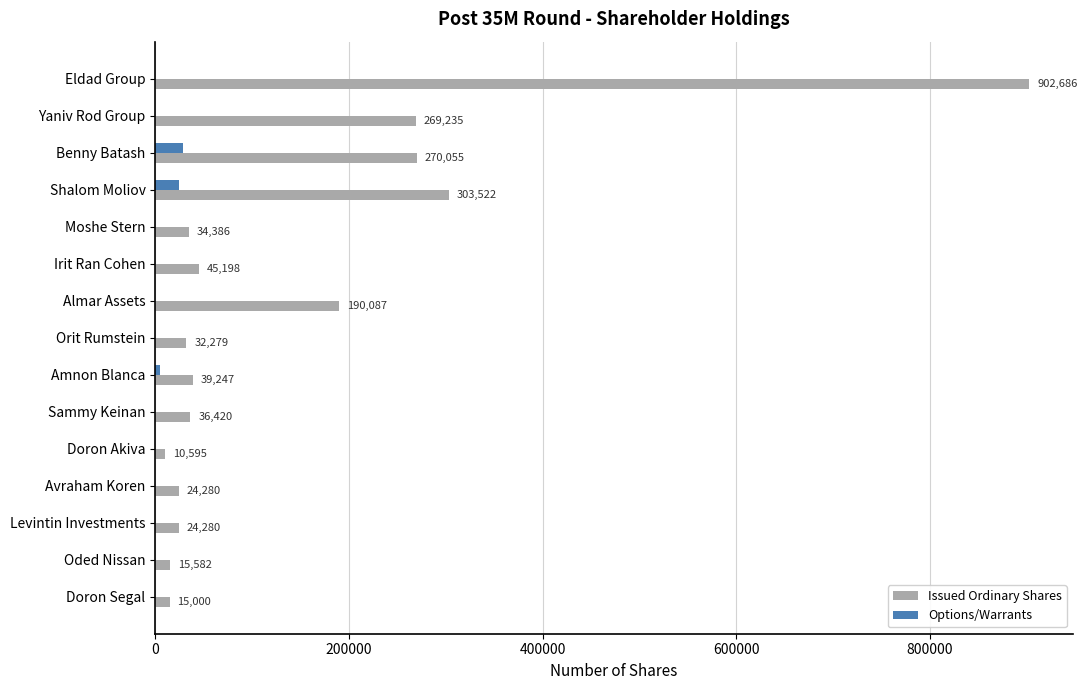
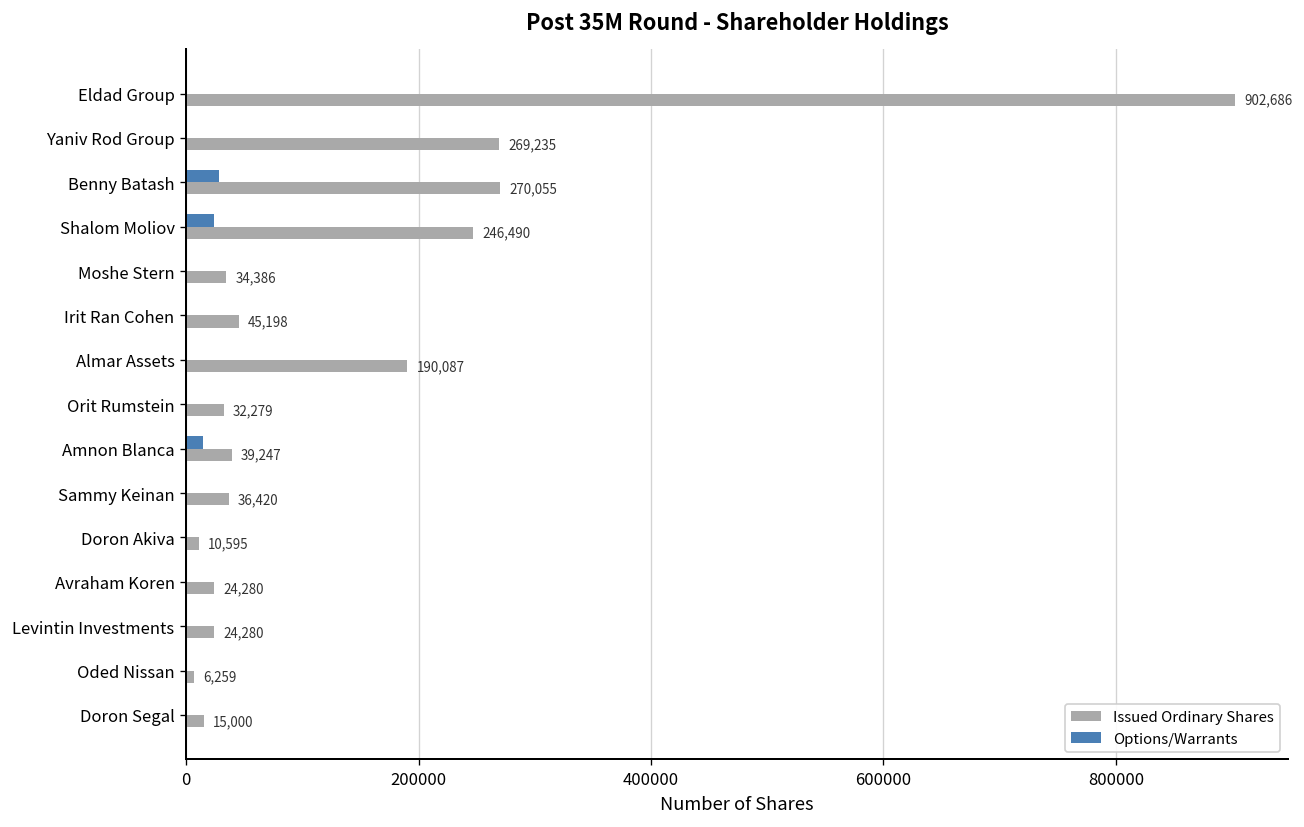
Issued Ordinary Shares, Shalom Moliov: 303,522 -> 246,490
Options/Warrants, Amnon Blanca: 5000 -> 14000
Issued Ordinary Shares, Oded Nissan: 15,582 -> 6,259
